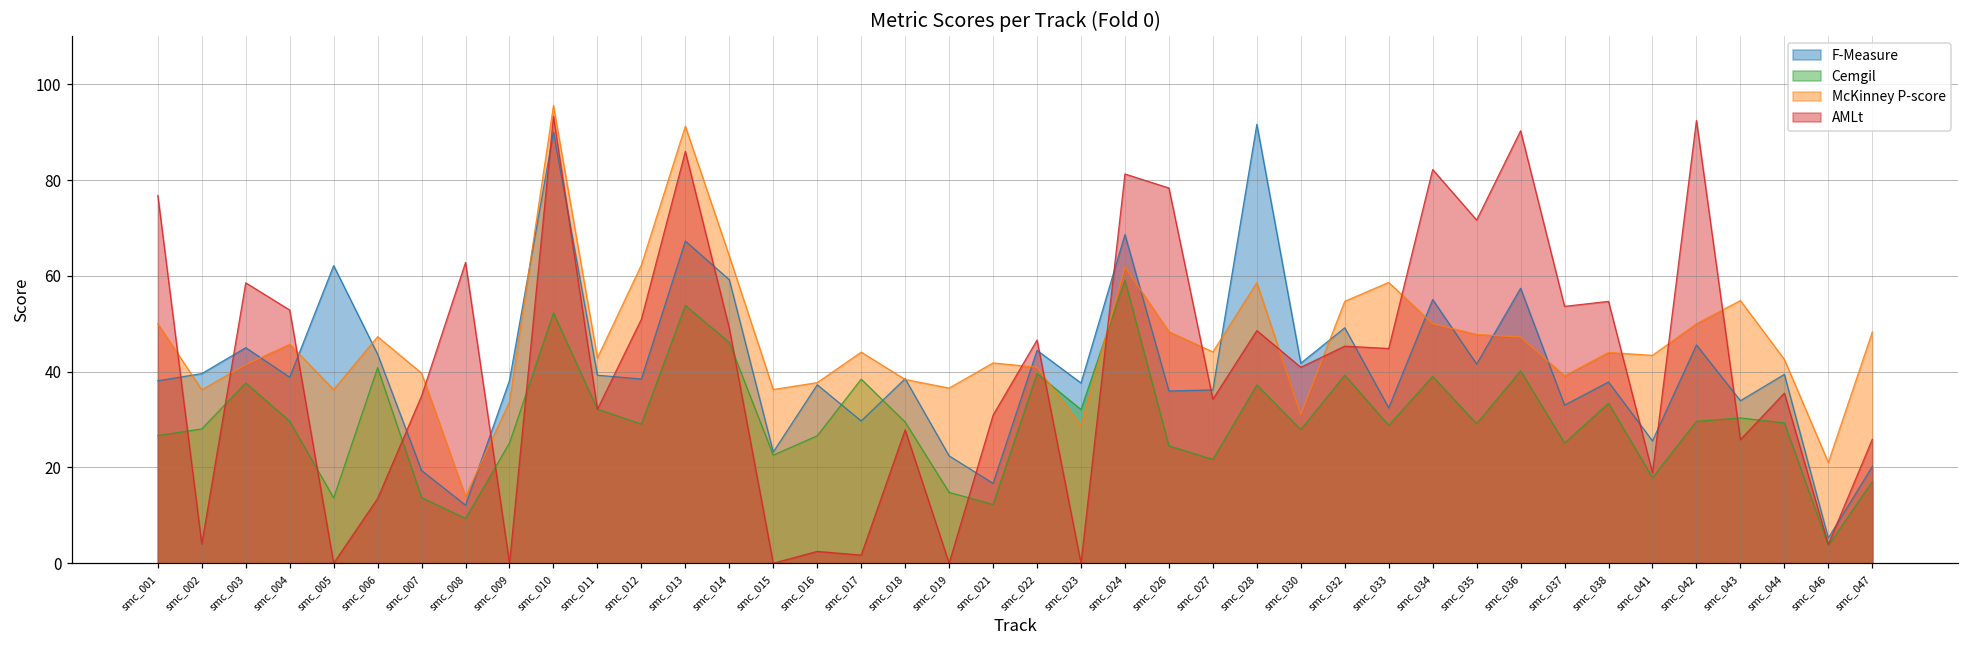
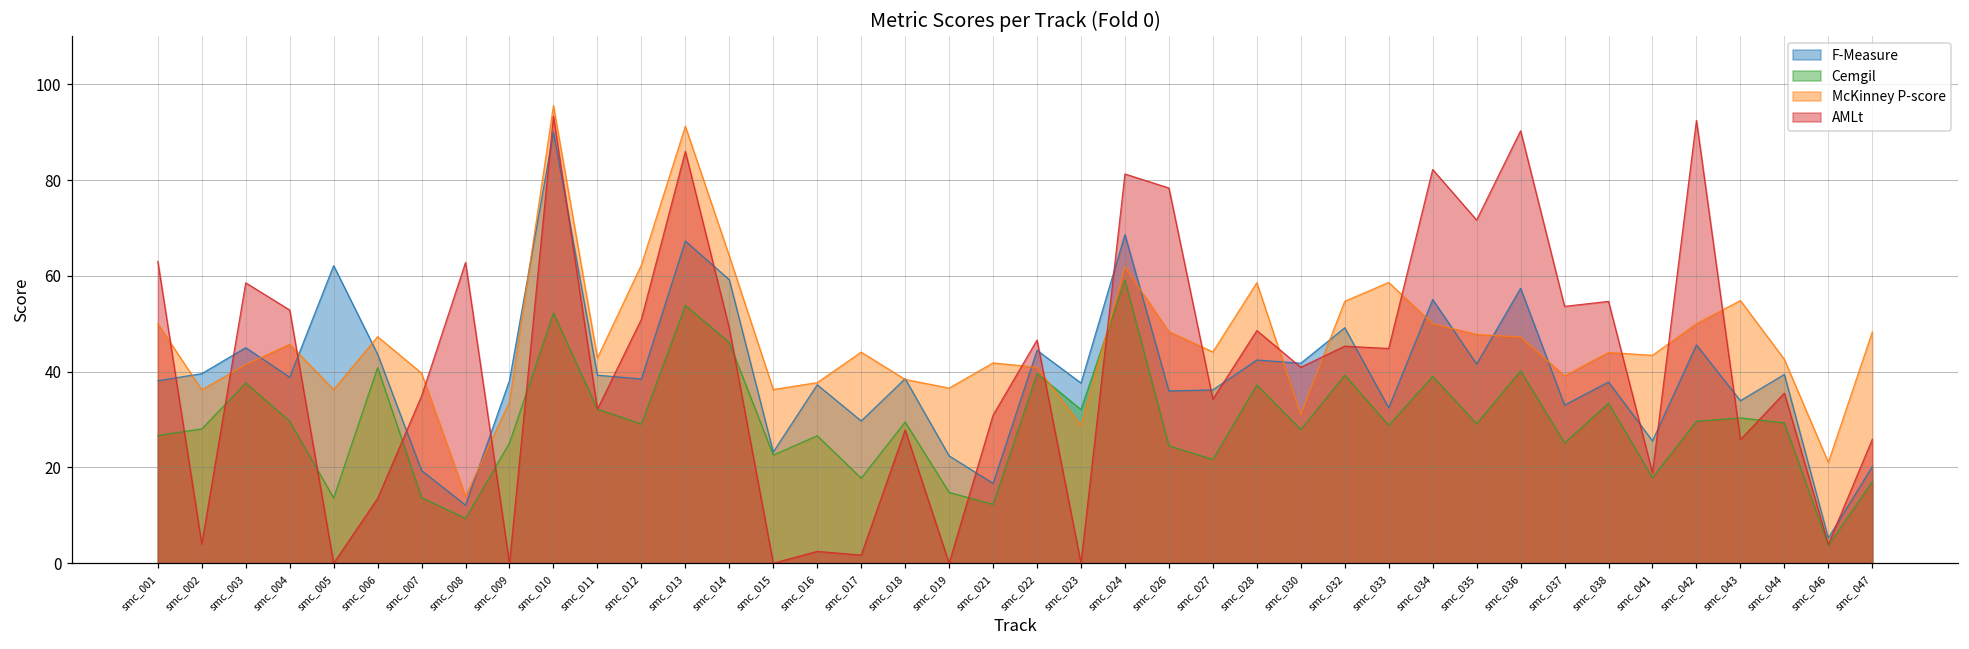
AMLt, smc_001: 77 -> 63
Cemgil, smc_017: 38 -> 18
F-Measure, smc_028: 92 -> 42
